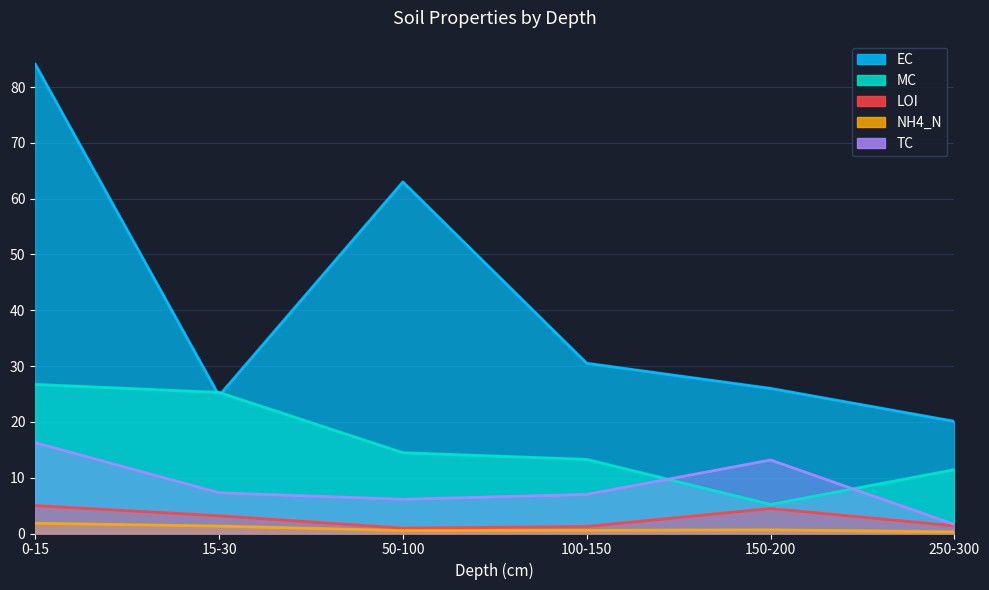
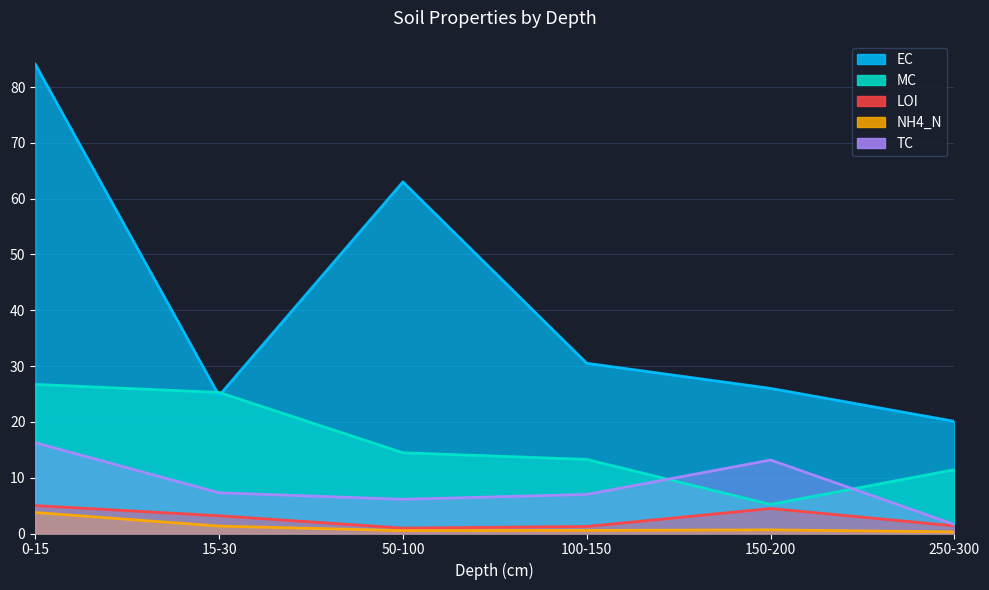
NH4_N, 0-15: 2 -> 4
